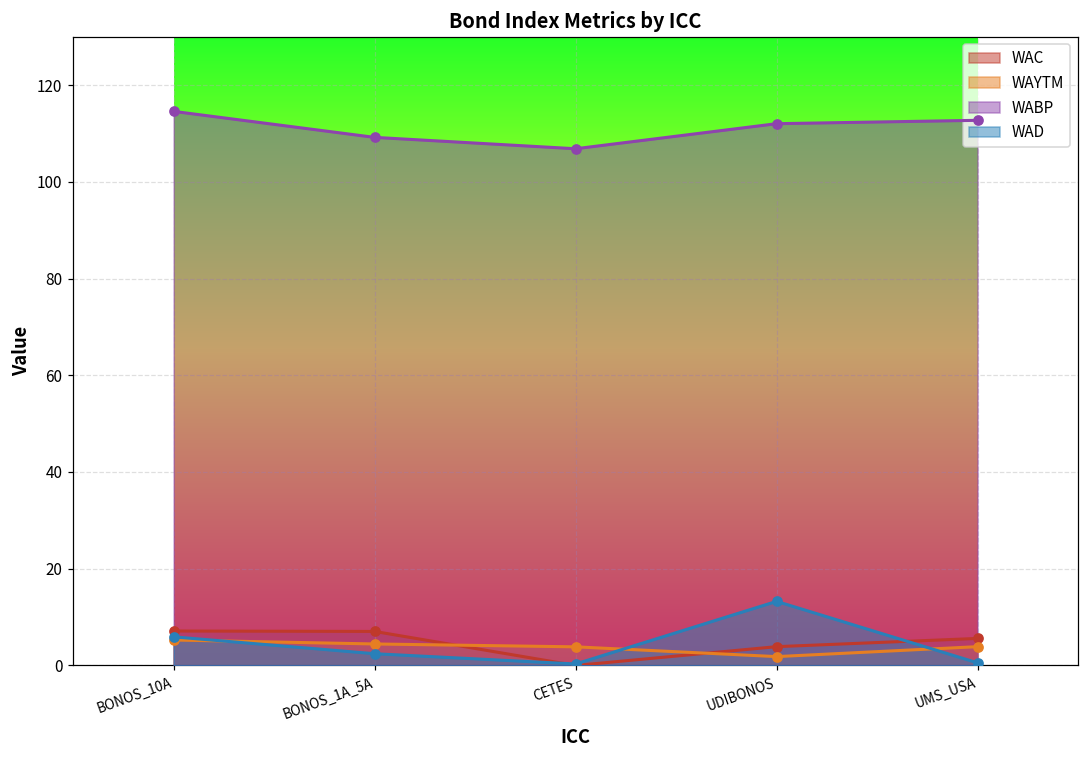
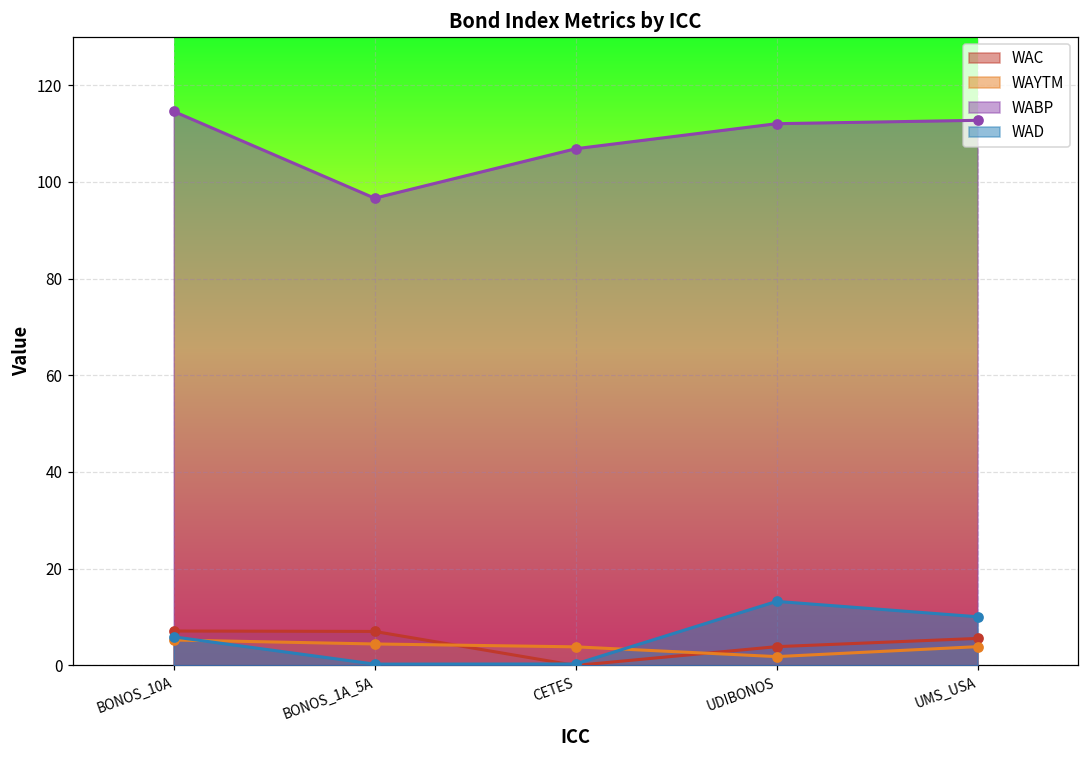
WABP, BONOS_1A_5A: 109 -> 97
WAD, BONOS_1A_5A: 2 -> 0
WAD, UMS_USA: 1 -> 10
